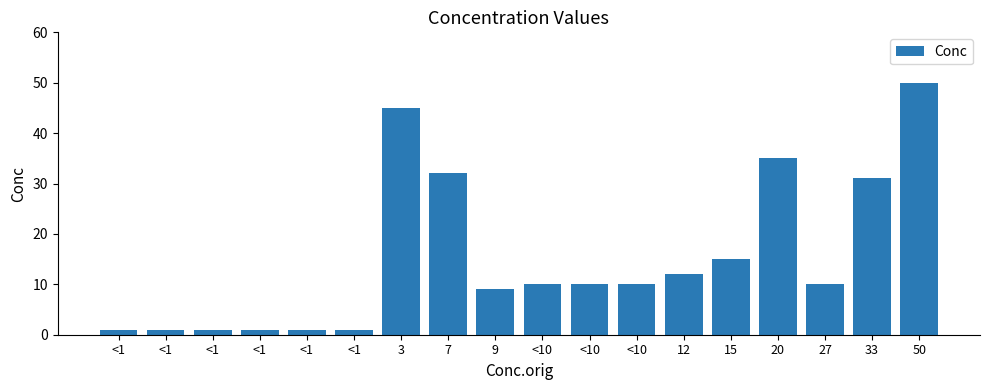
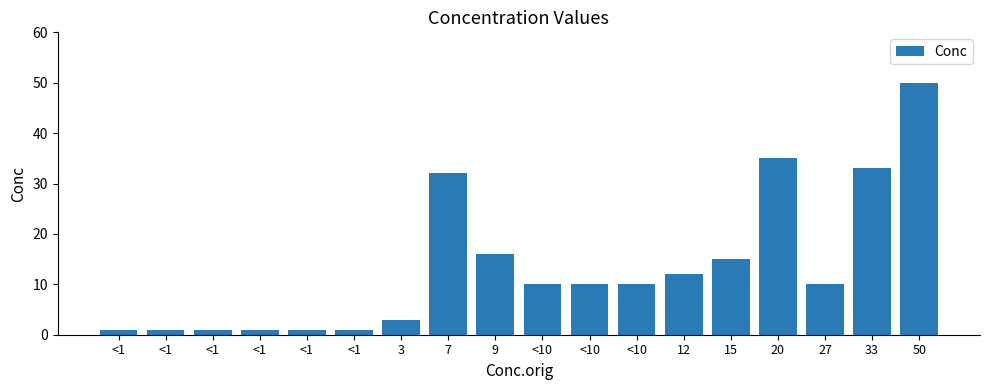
3: 45 -> 3
9: 9 -> 16
33: 31 -> 33
